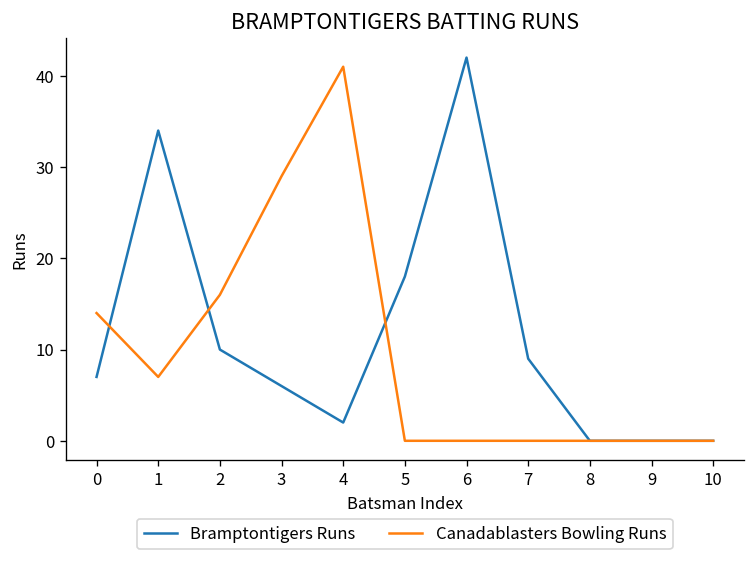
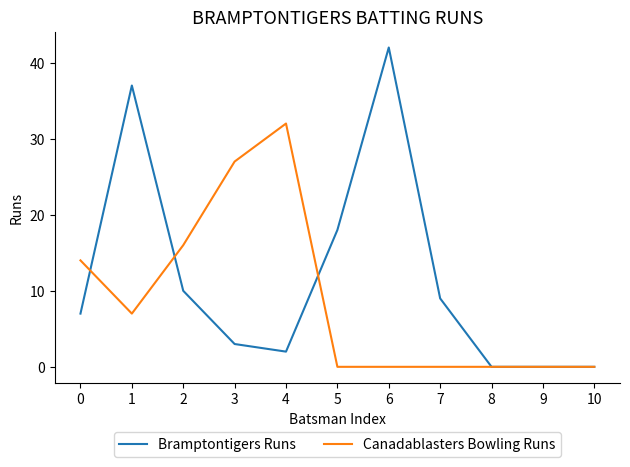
Bramptontigers Runs, 1: 34 -> 37
Bramptontigers Runs, 3: 6 -> 3
Canadablasters Bowling Runs, 3: 29 -> 27
Canadablasters Bowling Runs, 4: 41 -> 32
